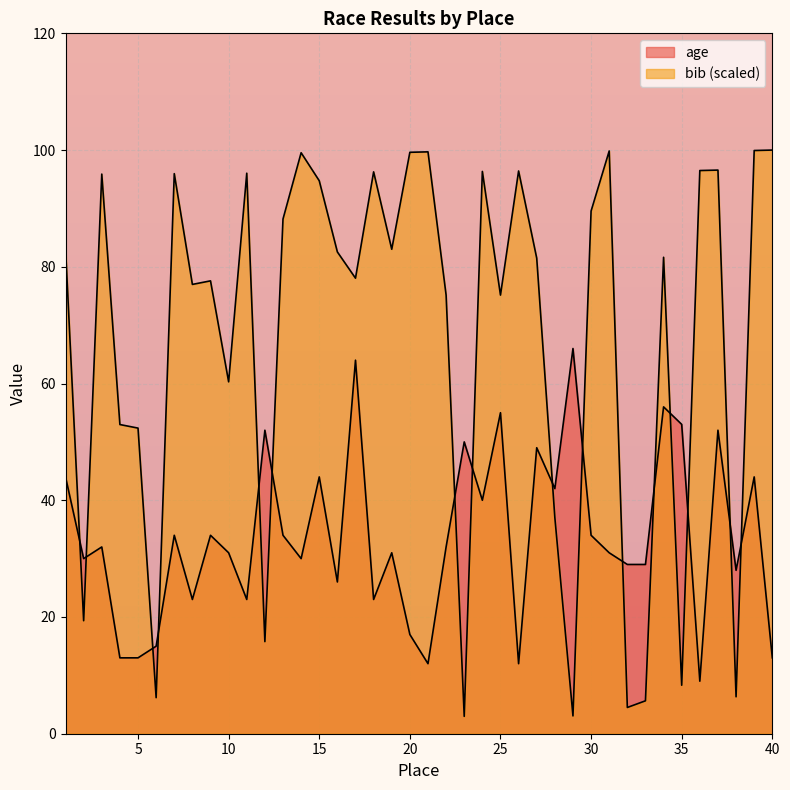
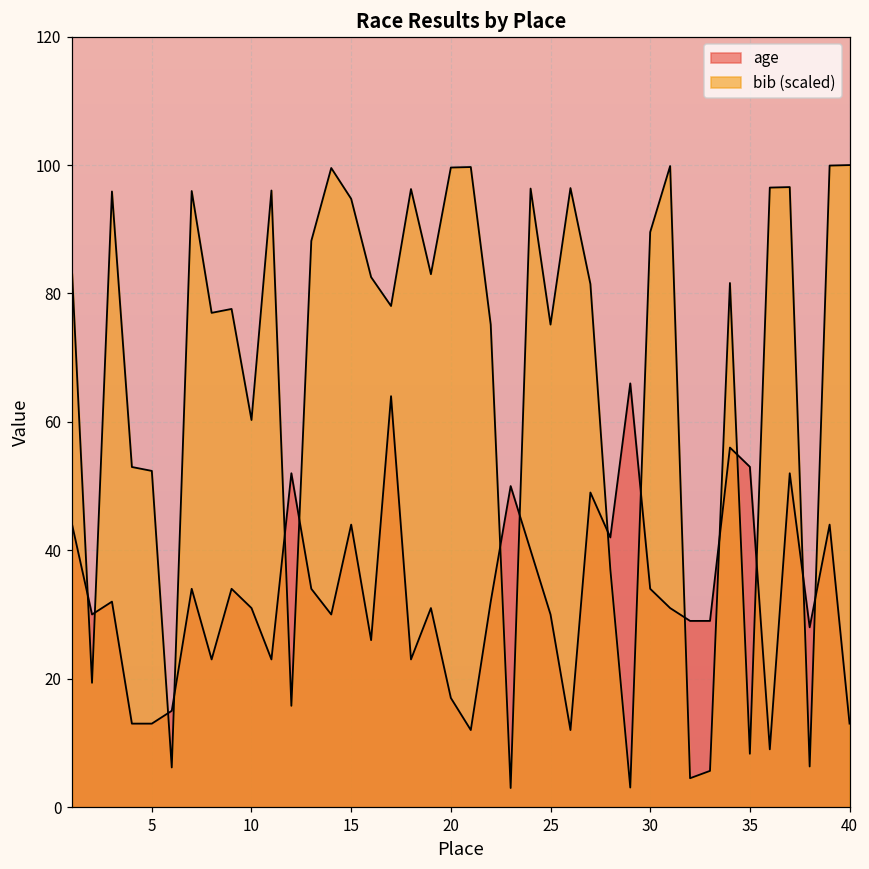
age, 25: 55 -> 30
